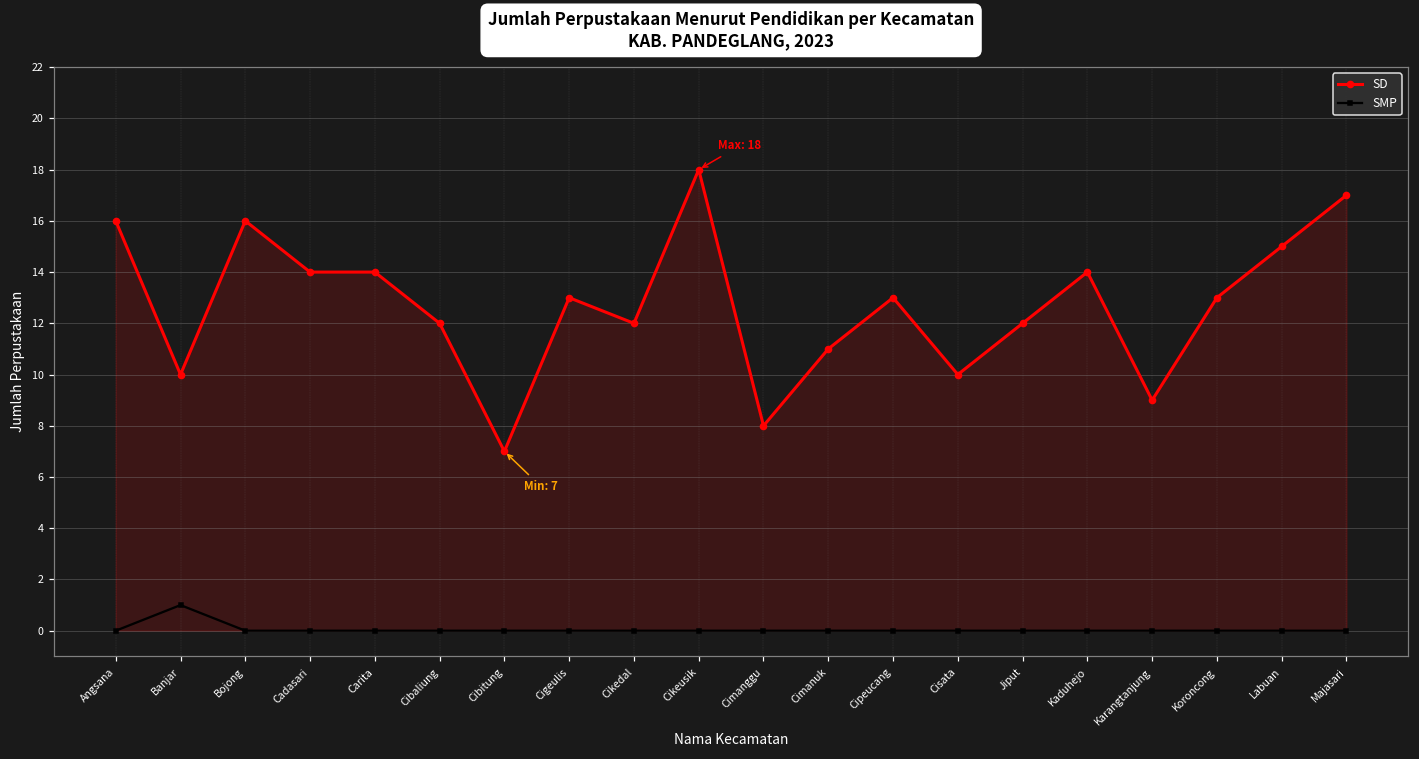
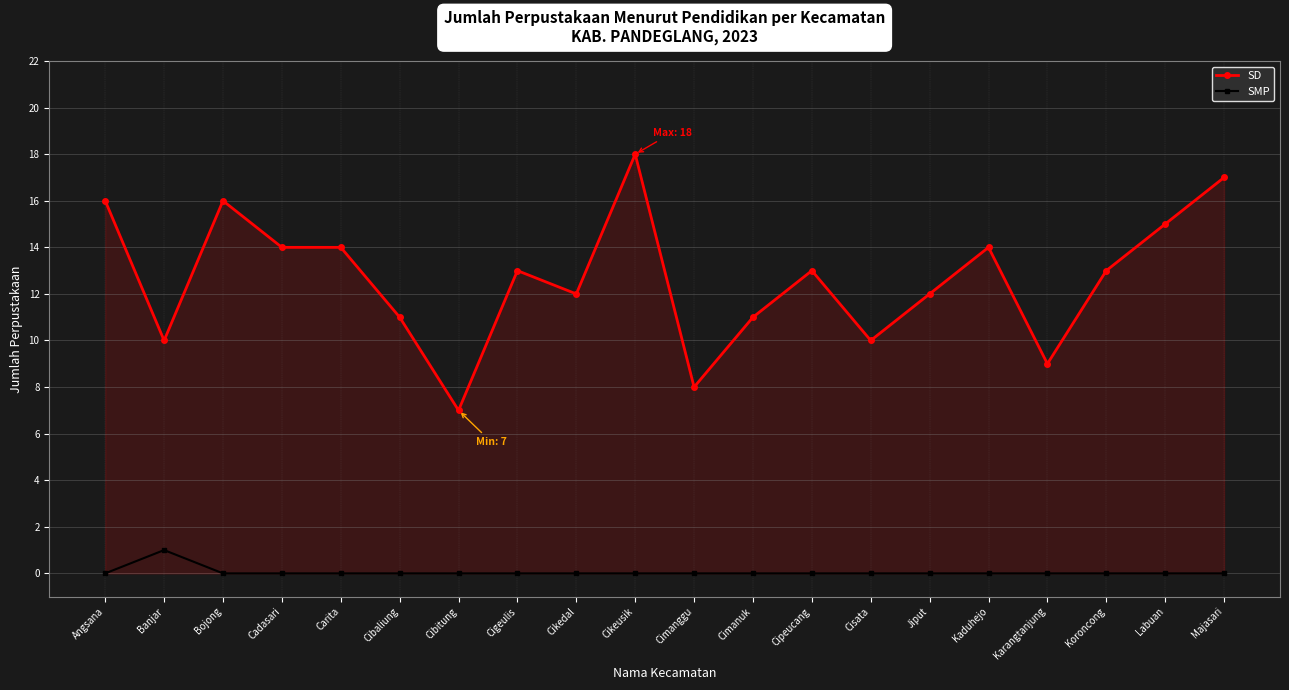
SD, Cibaliung: 12 -> 11
